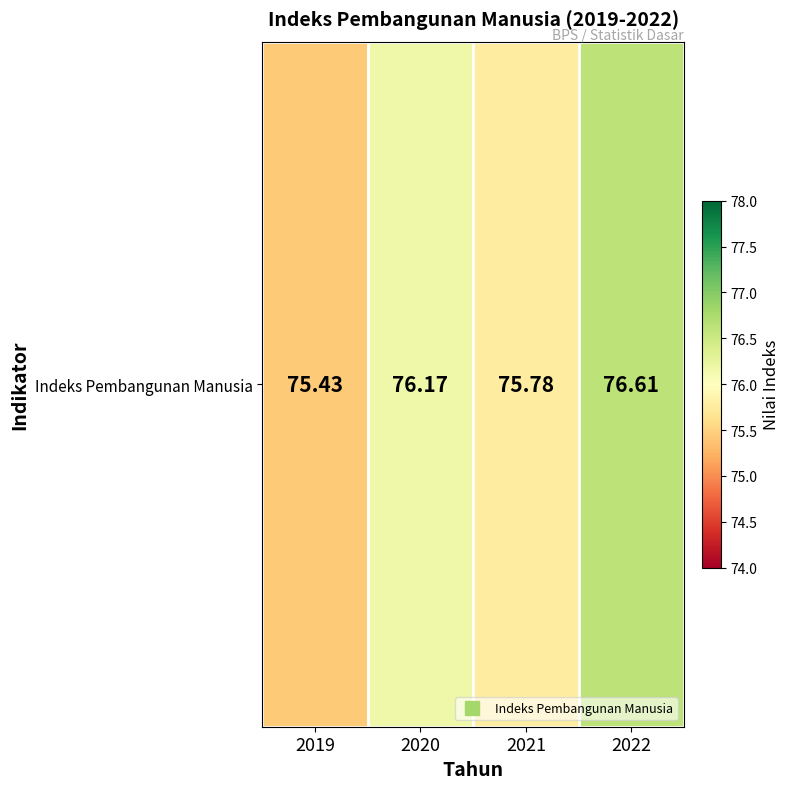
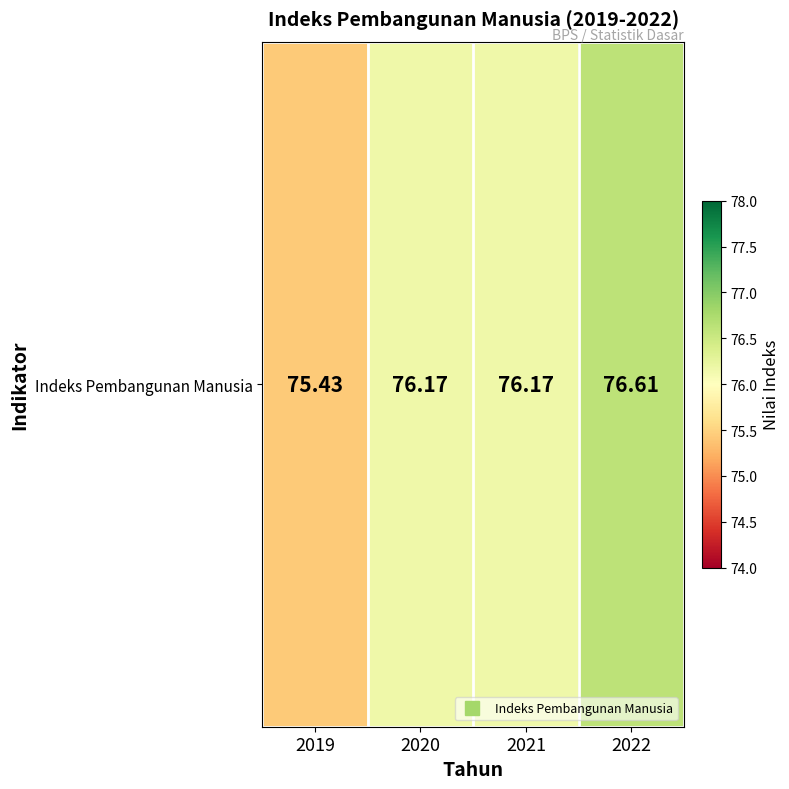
Indeks Pembangunan Manusia, 2021: 75.78 -> 76.17
